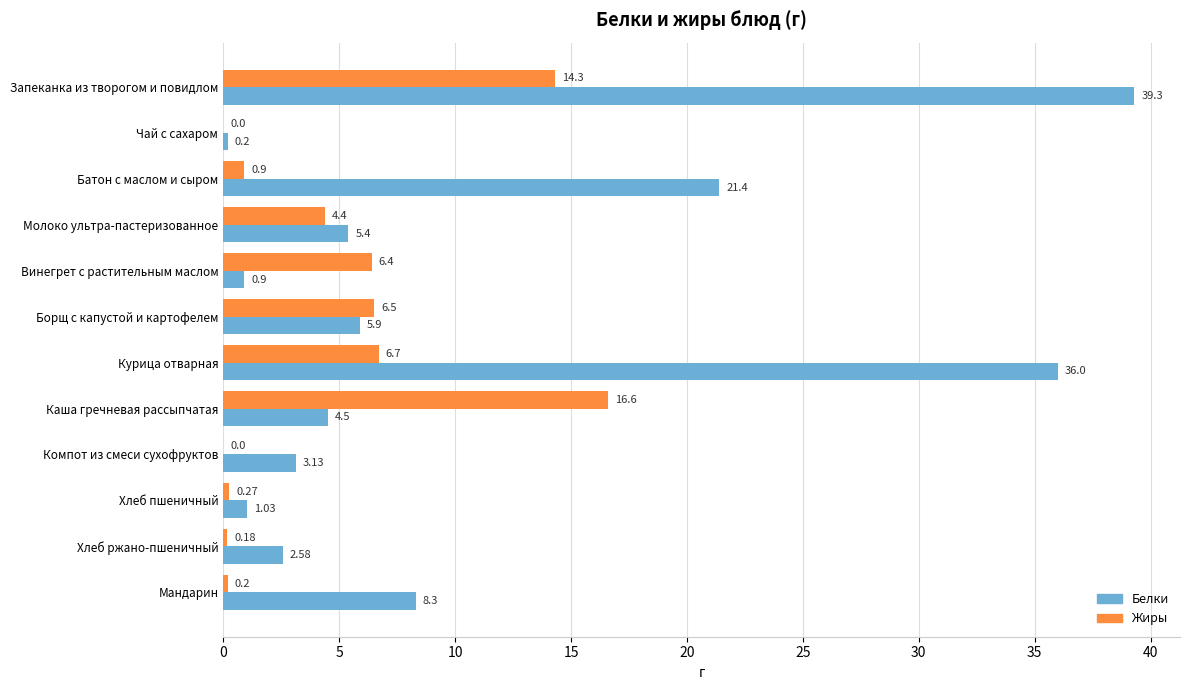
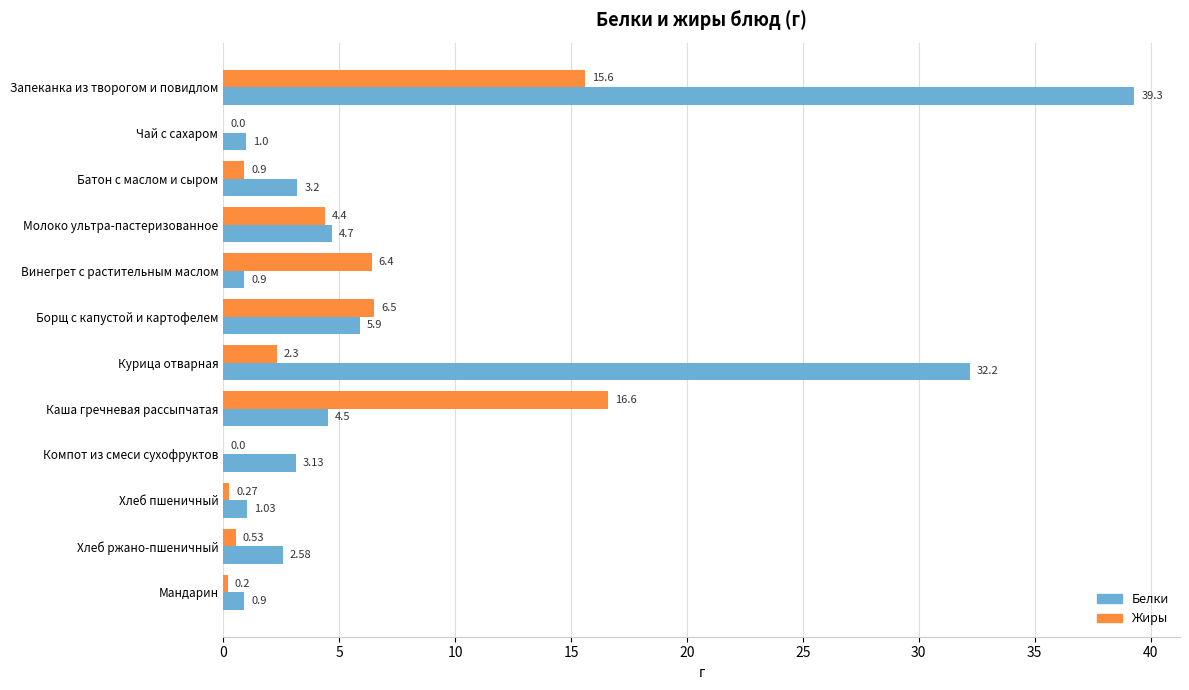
Жиры, Запеканка из творогом и повидлом: 14.3 -> 15.6
Белки, Чай с сахаром: 0.2 -> 1.0
Белки, Батон с маслом и сыром: 21.4 -> 3.2
Белки, Молоко ультра-пастеризованное: 5.4 -> 4.7
Жиры, Курица отварная: 6.7 -> 2.3
Белки, Курица отварная: 36.0 -> 32.2
Жиры, Хлеб ржано-пшеничный: 0.18 -> 0.53
Белки, Мандарин: 8.3 -> 0.9
